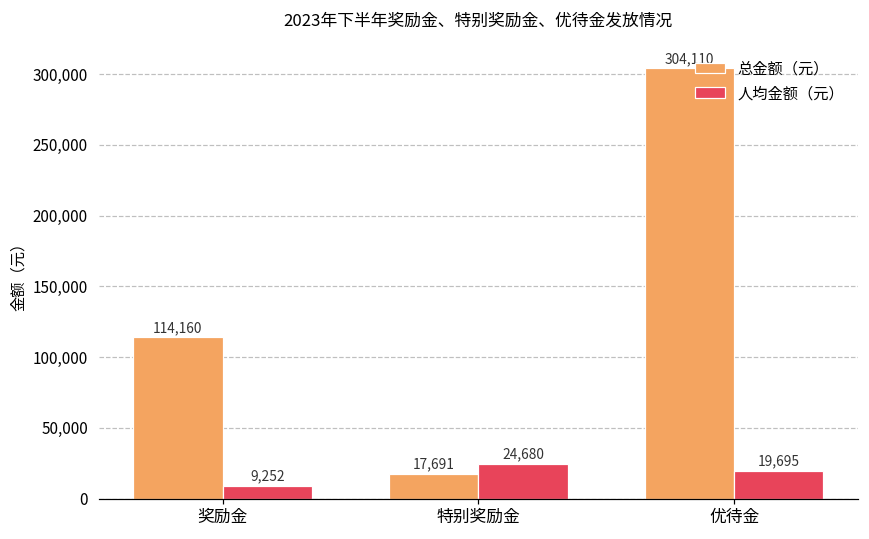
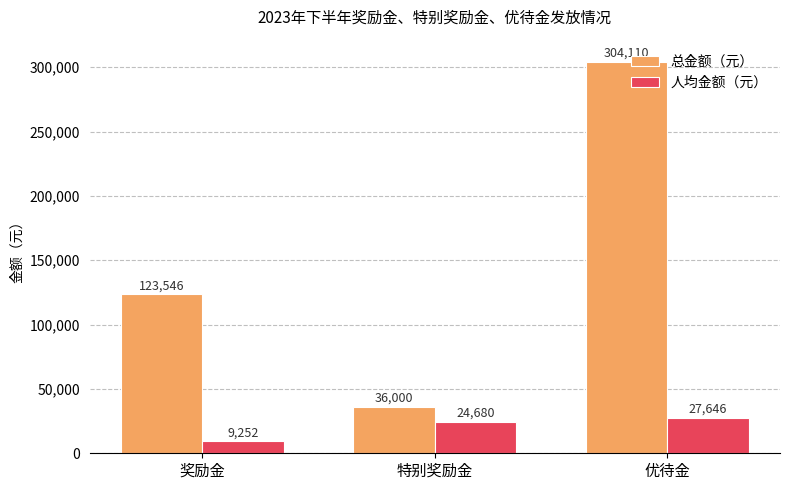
总金额（元）, 奖励金: 114,160 -> 123,546
总金额（元）, 特别奖励金: 17,691 -> 36,000
人均金额（元）, 优待金: 19,695 -> 27,646
